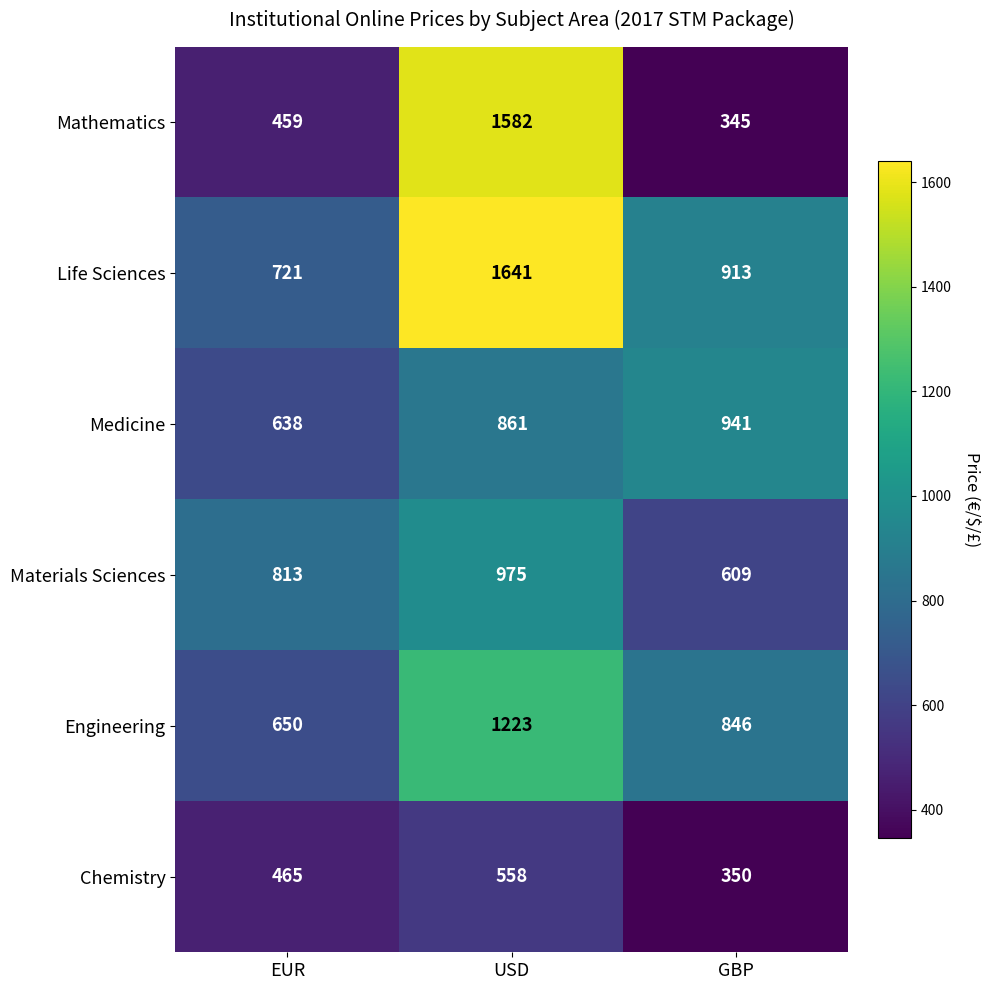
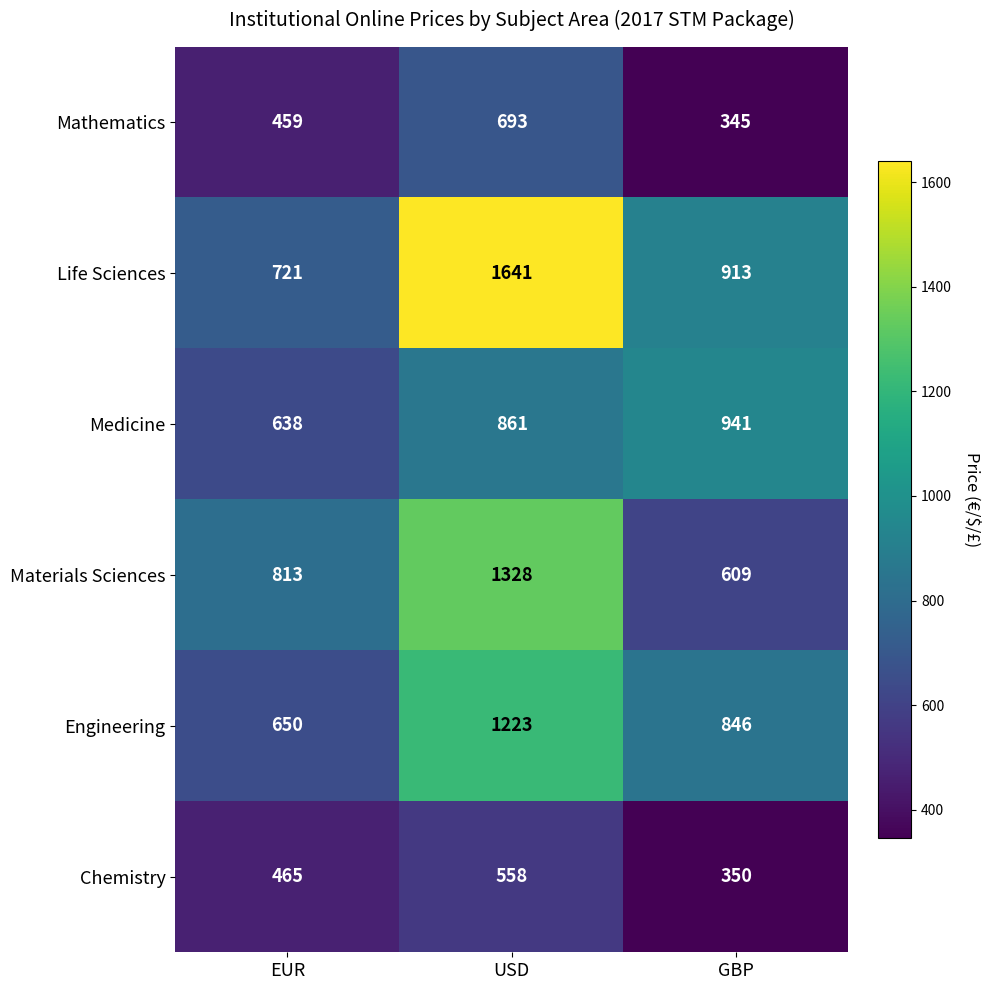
Mathematics, USD: 1582 -> 693
Materials Sciences, USD: 975 -> 1328
